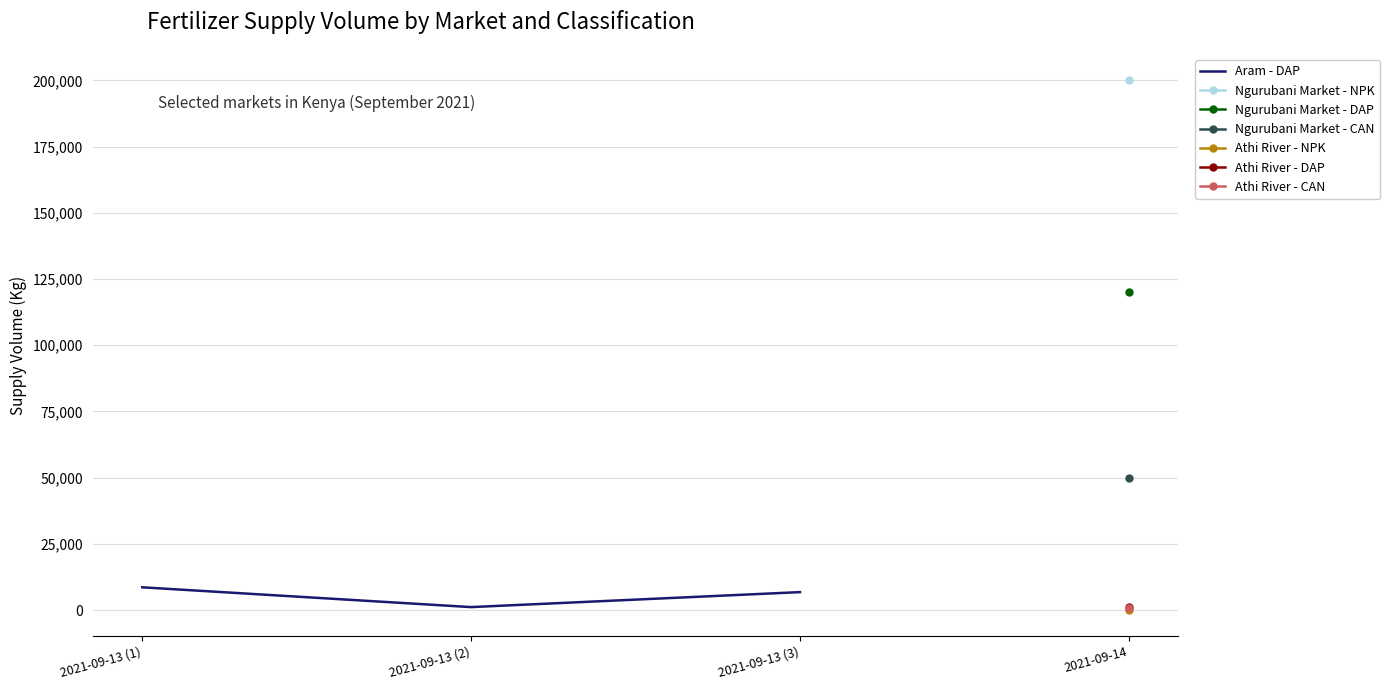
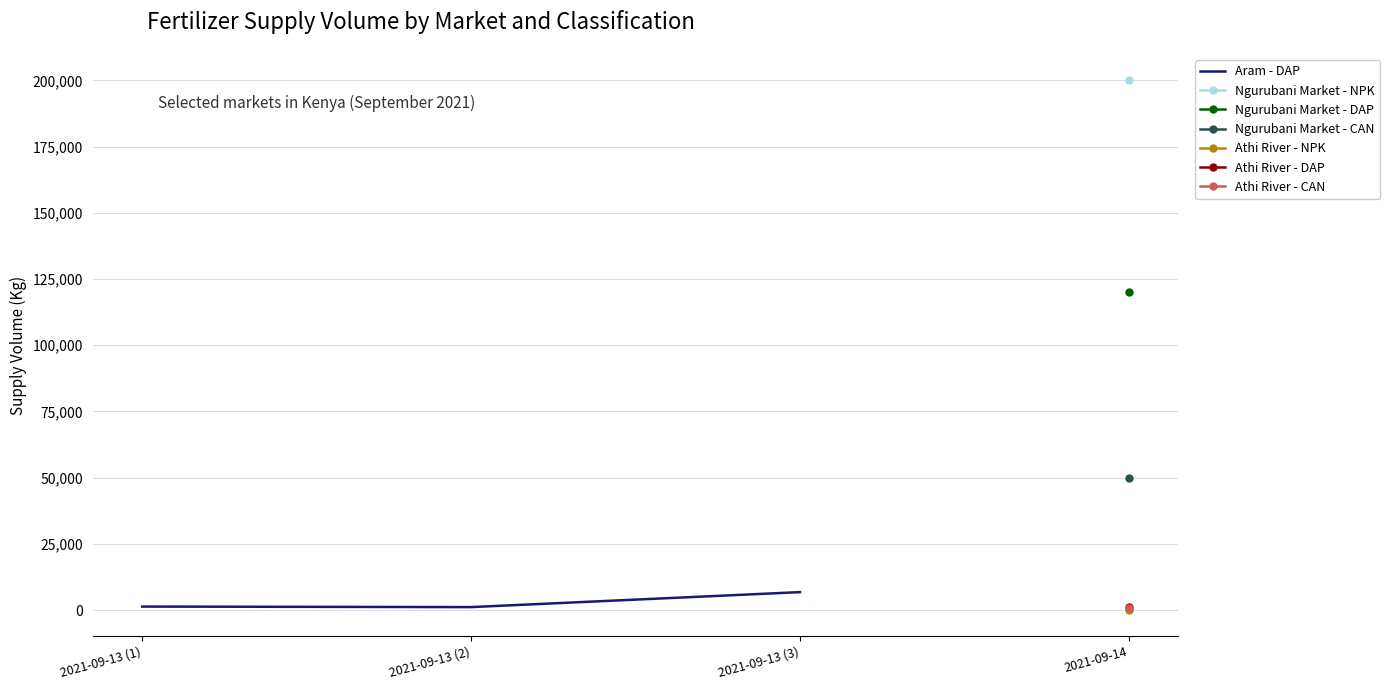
Aram - DAP, 2021-09-13 (1): 9,000 -> 1,000
